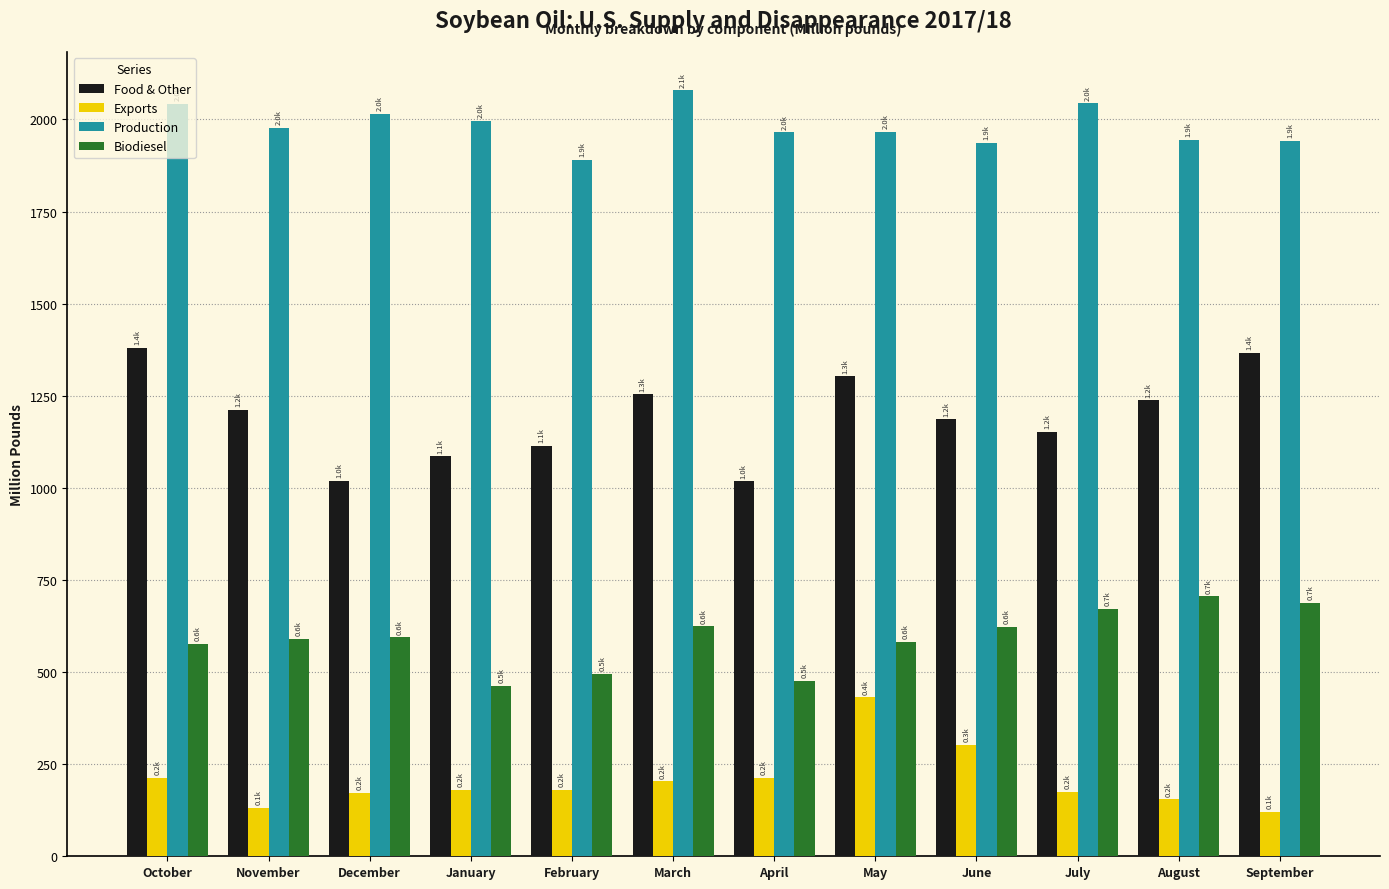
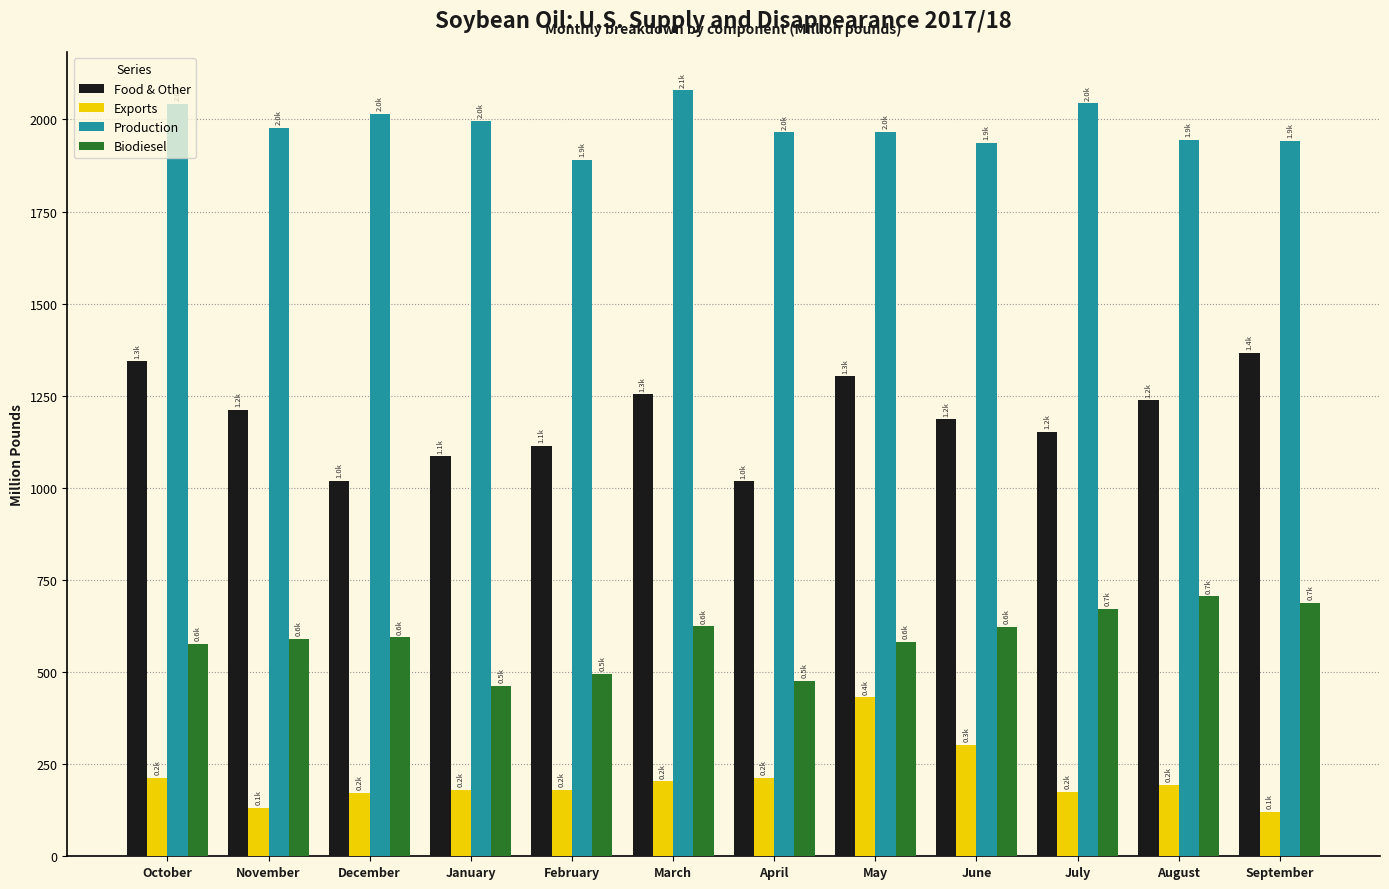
Food & Other, October: 1.4k -> 1.3k
Exports, August: 150 -> 190
